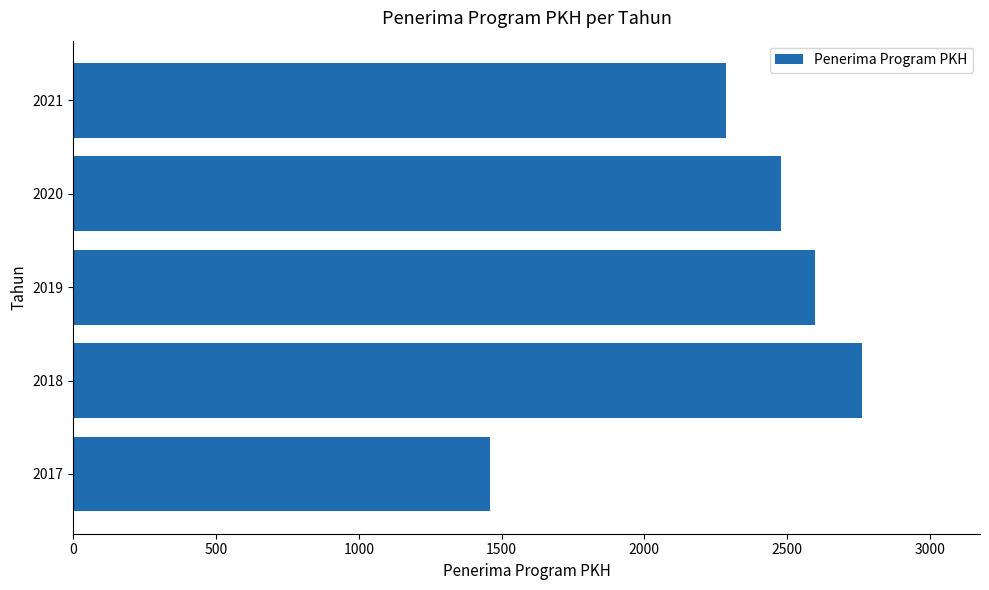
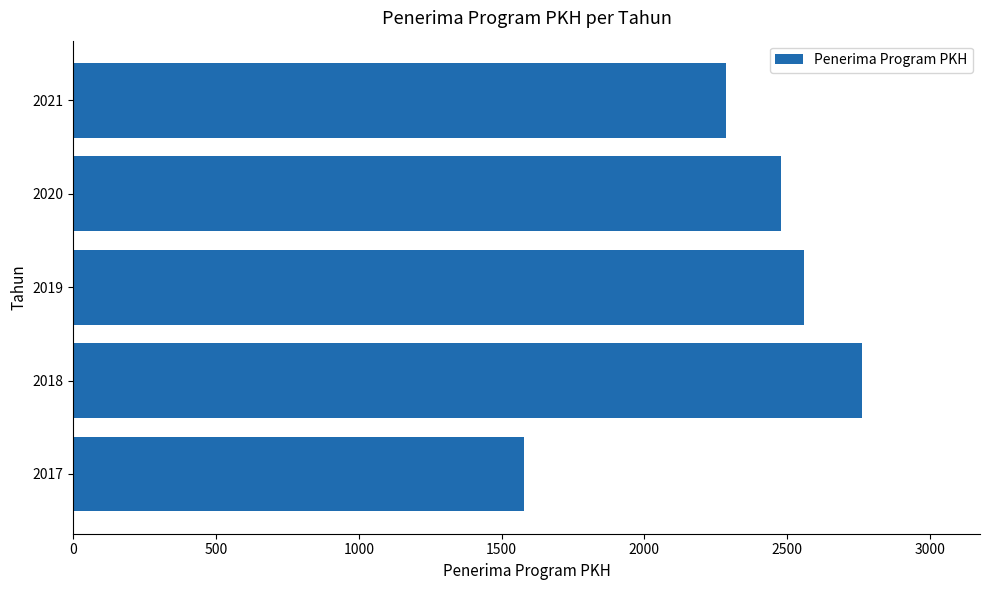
2019: 2600 -> 2560
2017: 1460 -> 1580
